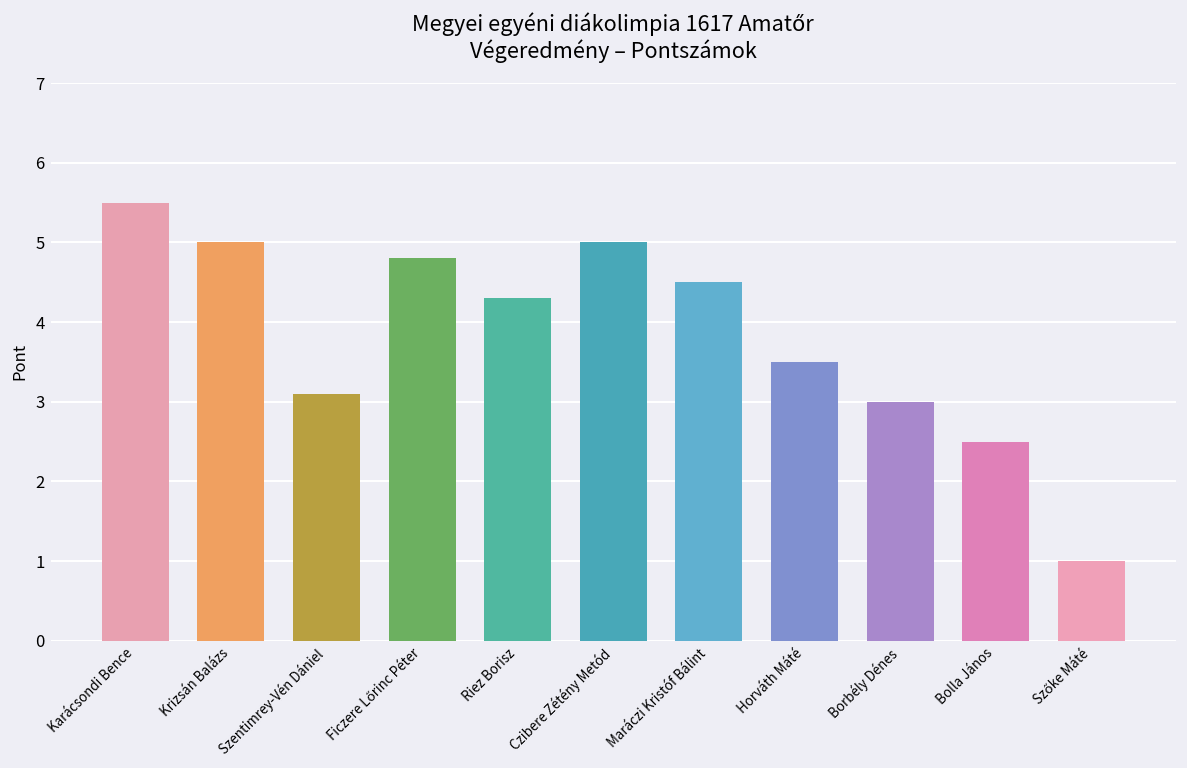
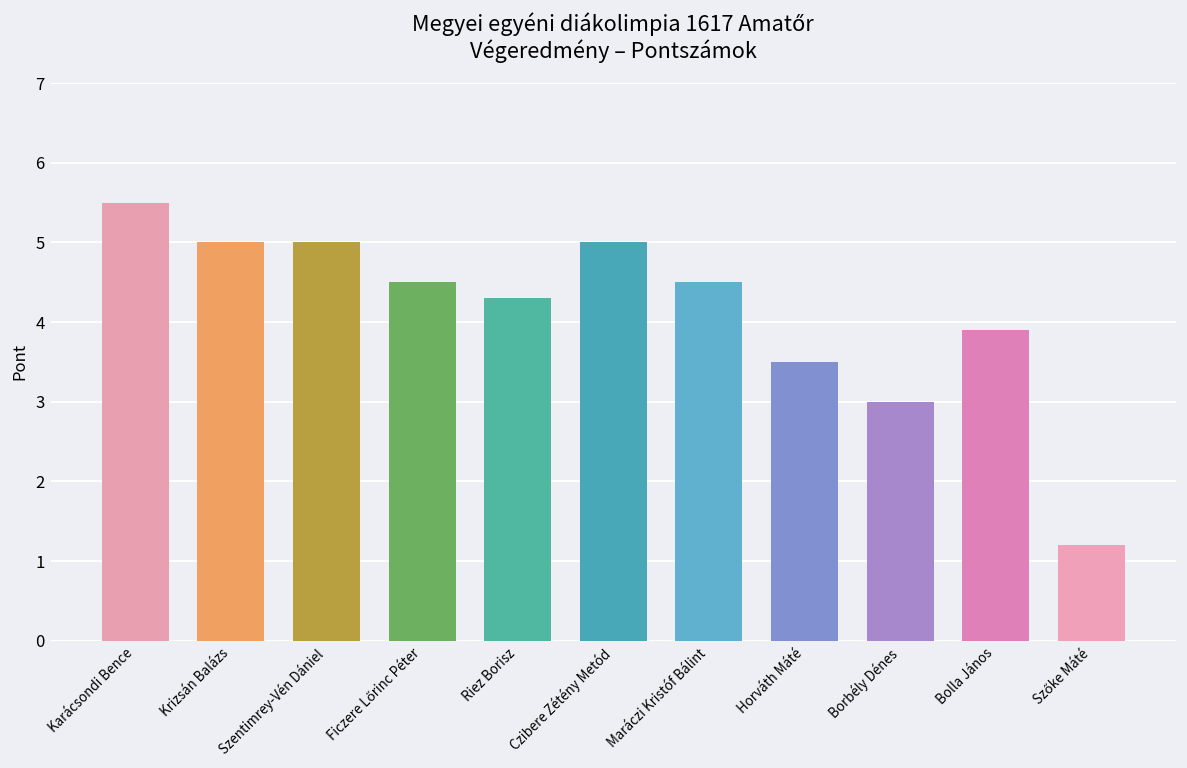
Szentimrey-Vén Dániel: 3.1 -> 5.0
Ficzere Lőrinc Péter: 4.8 -> 4.5
Bolla János: 2.5 -> 3.9
Szőke Máté: 1.0 -> 1.2
